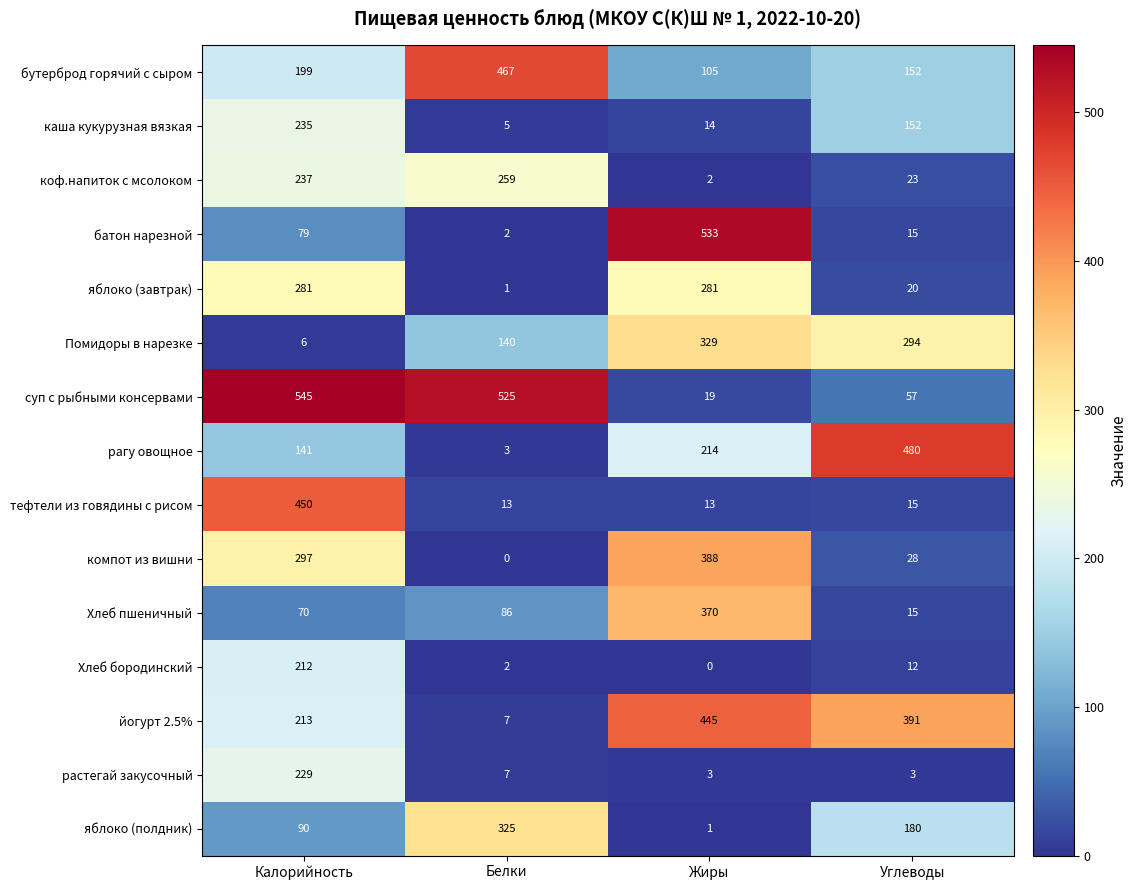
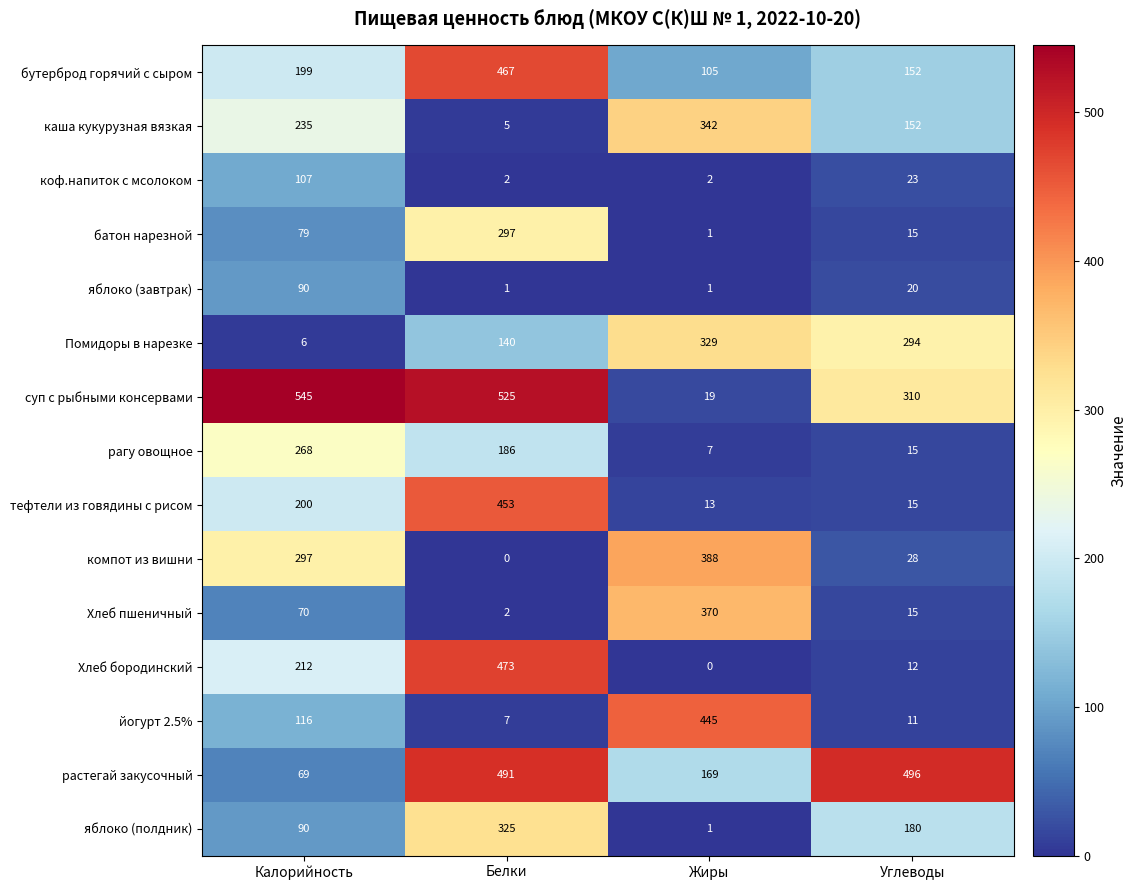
каша кукурузная вязкая, Жиры: 14 -> 342
коф.напиток с мсолоком, Калорийность: 237 -> 107
коф.напиток с мсолоком, Белки: 259 -> 2
батон нарезной, Белки: 2 -> 297
батон нарезной, Жиры: 533 -> 1
яблоко (завтрак), Калорийность: 281 -> 90
яблоко (завтрак), Жиры: 281 -> 1
суп с рыбными консервами, Углеводы: 57 -> 310
рагу овощное, Калорийность: 141 -> 268
рагу овощное, Белки: 3 -> 186
рагу овощное, Жиры: 214 -> 7
рагу овощное, Углеводы: 480 -> 15
тефтели из говядины с рисом, Калорийность: 450 -> 200
тефтели из говядины с рисом, Белки: 13 -> 453
Хлеб пшеничный, Белки: 86 -> 2
Хлеб бородинский, Белки: 2 -> 473
йогурт 2.5%, Калорийность: 213 -> 116
йогурт 2.5%, Углеводы: 391 -> 11
растегай закусочный, Калорийность: 229 -> 69
растегай закусочный, Белки: 7 -> 491
растегай закусочный, Жиры: 3 -> 169
растегай закусочный, Углеводы: 3 -> 496
